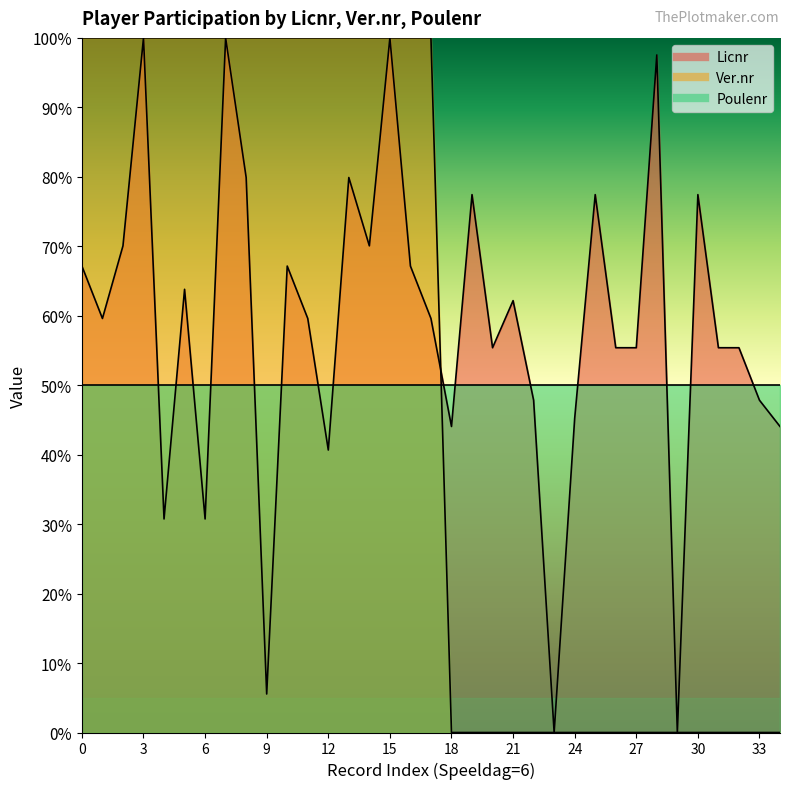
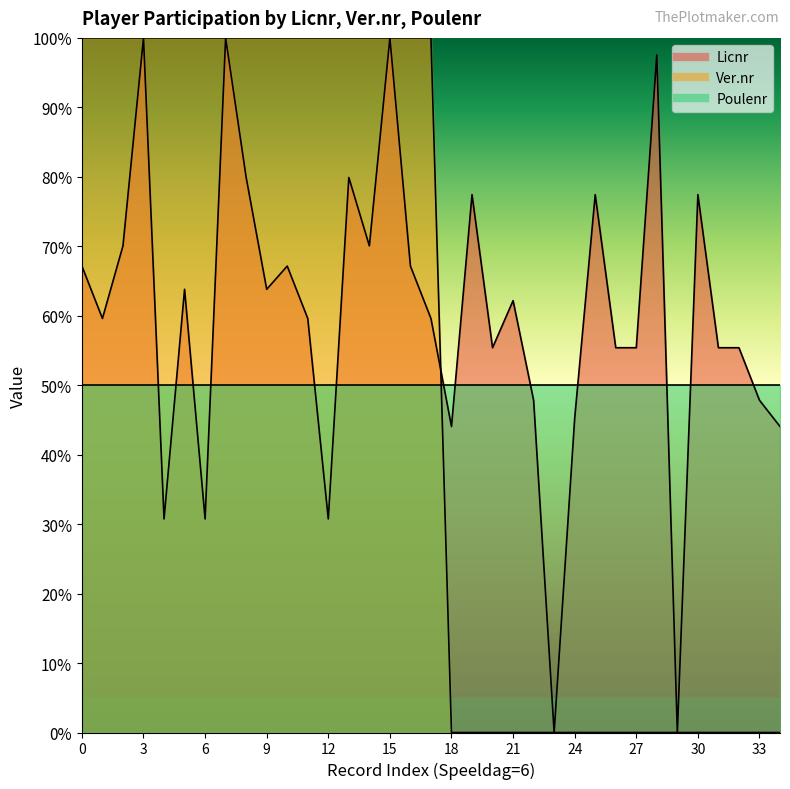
Licnr, 9: 6% -> 64%
Licnr, 12: 41% -> 31%
